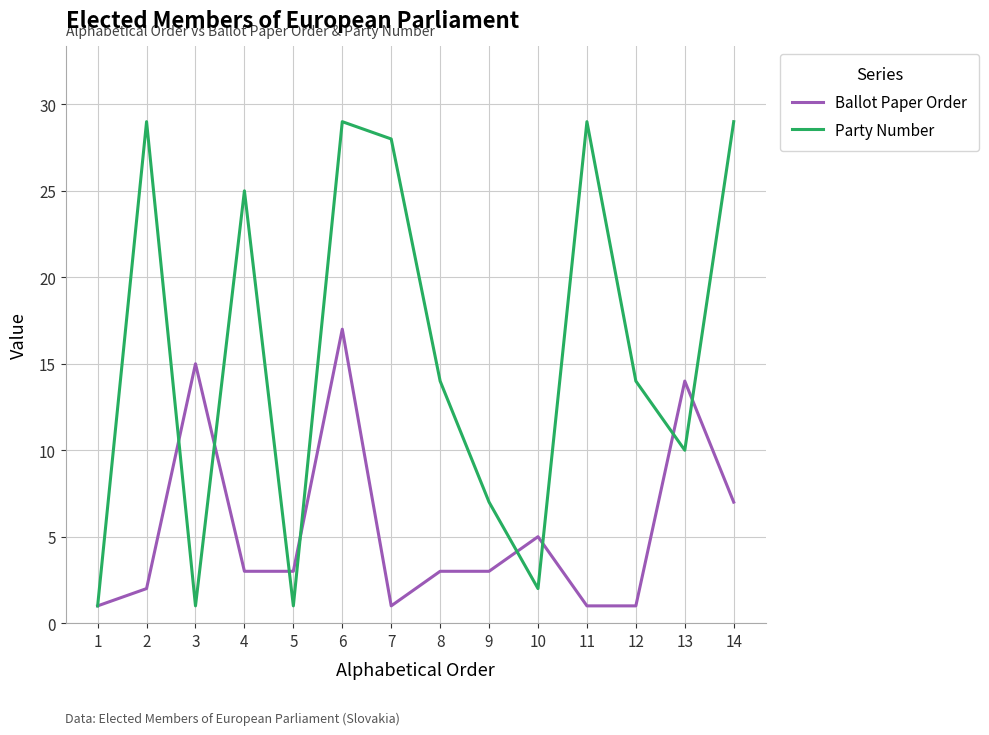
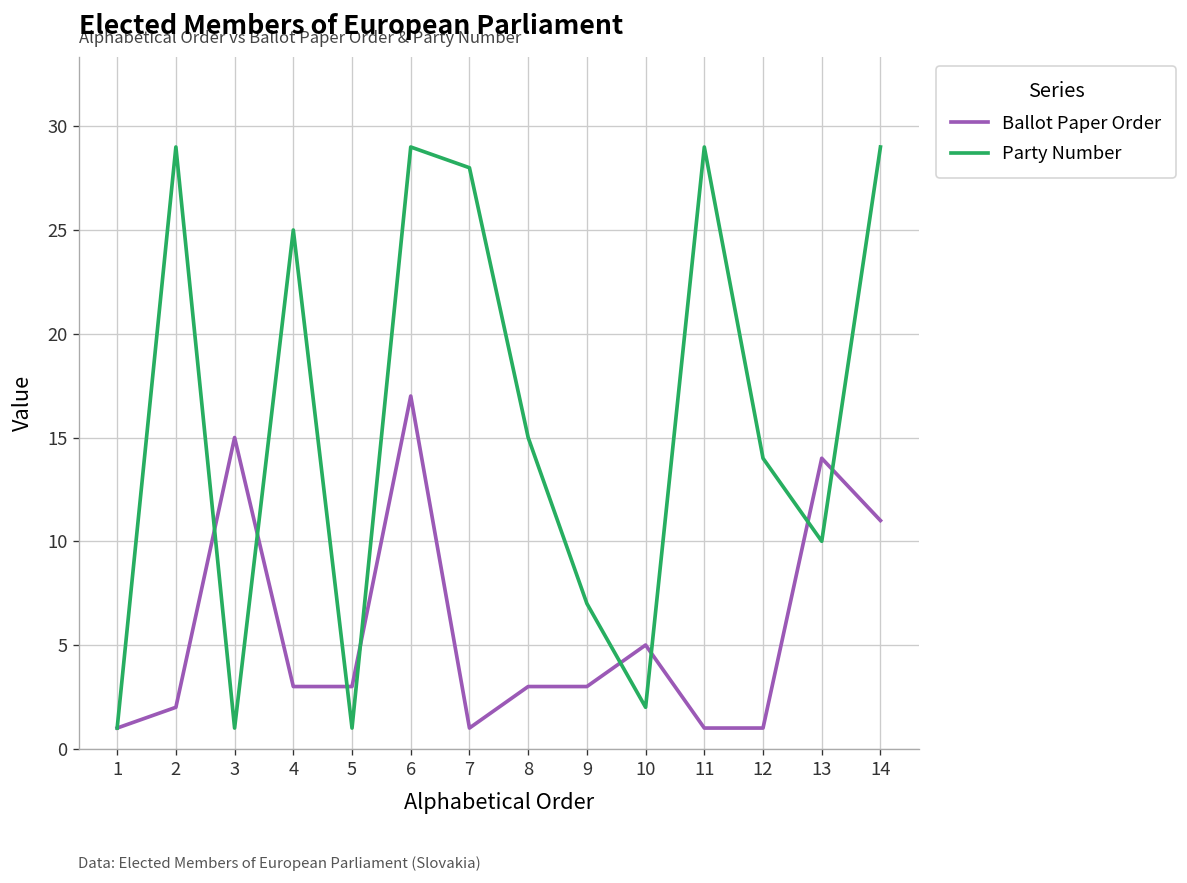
Party Number, 8: 14 -> 15
Ballot Paper Order, 14: 7 -> 11
